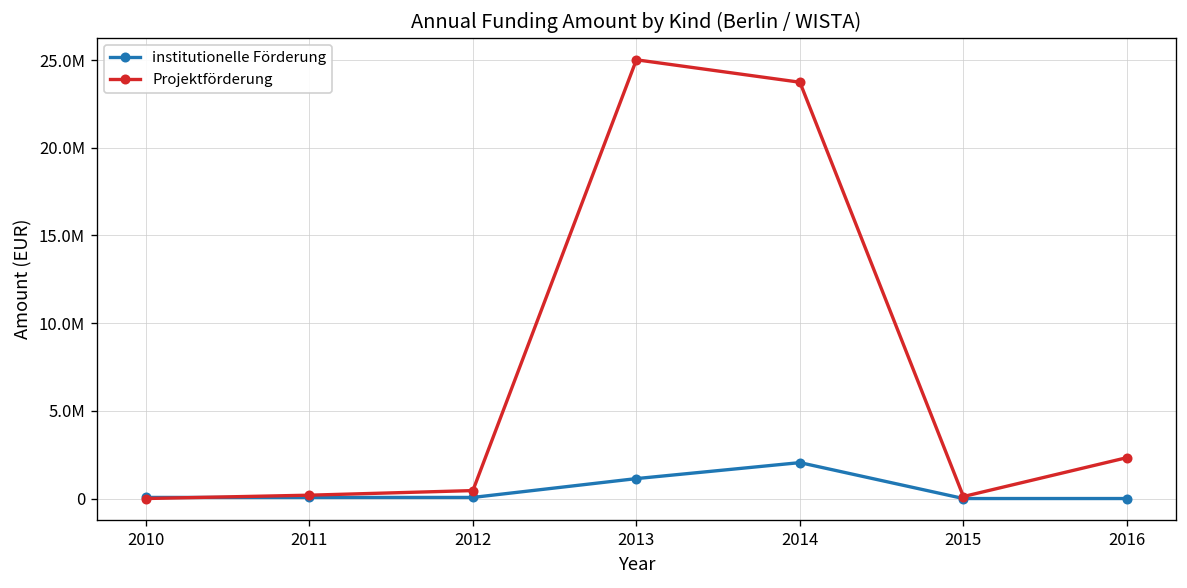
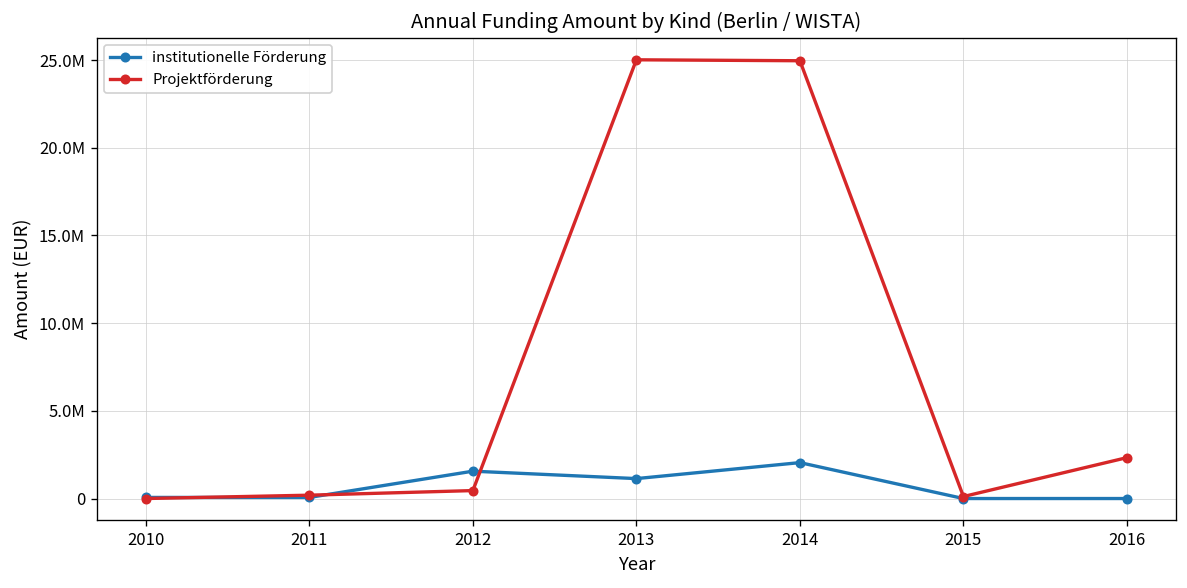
institutionelle Förderung, 2012: 100000 -> 1600000
Projektförderung, 2014: 23700000 -> 25000000
